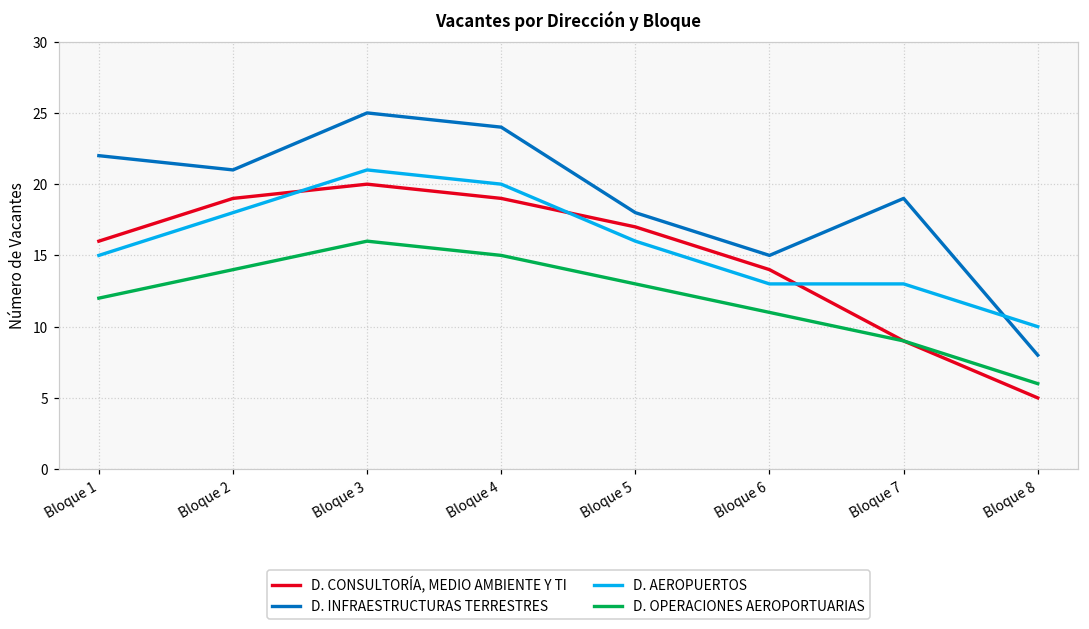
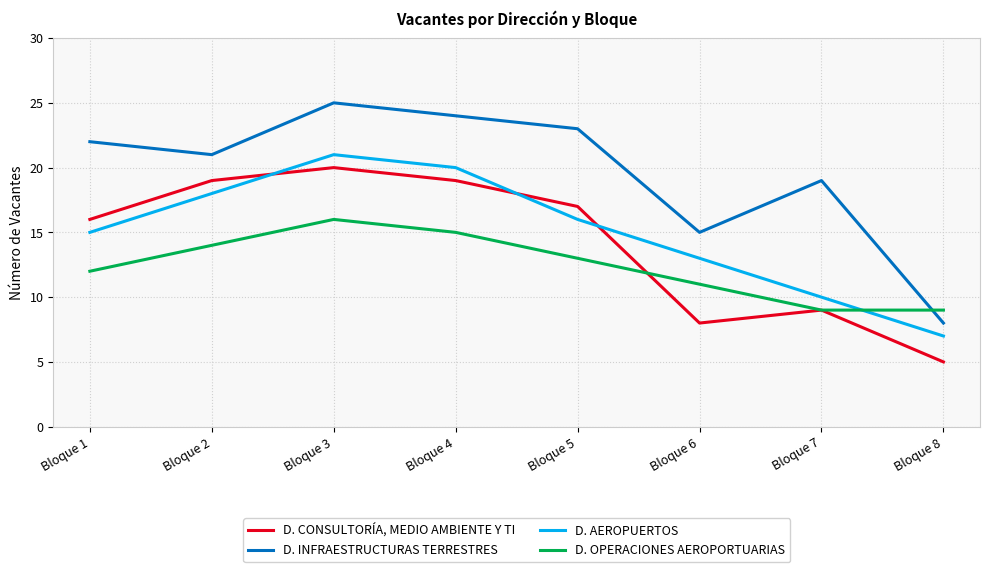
D. INFRAESTRUCTURAS TERRESTRES, Bloque 5: 18 -> 23
D. CONSULTORÍA, MEDIO AMBIENTE Y TI, Bloque 6: 14 -> 8
D. AEROPUERTOS, Bloque 7: 13 -> 10
D. AEROPUERTOS, Bloque 8: 10 -> 7
D. OPERACIONES AEROPORTUARIAS, Bloque 8: 6 -> 9
